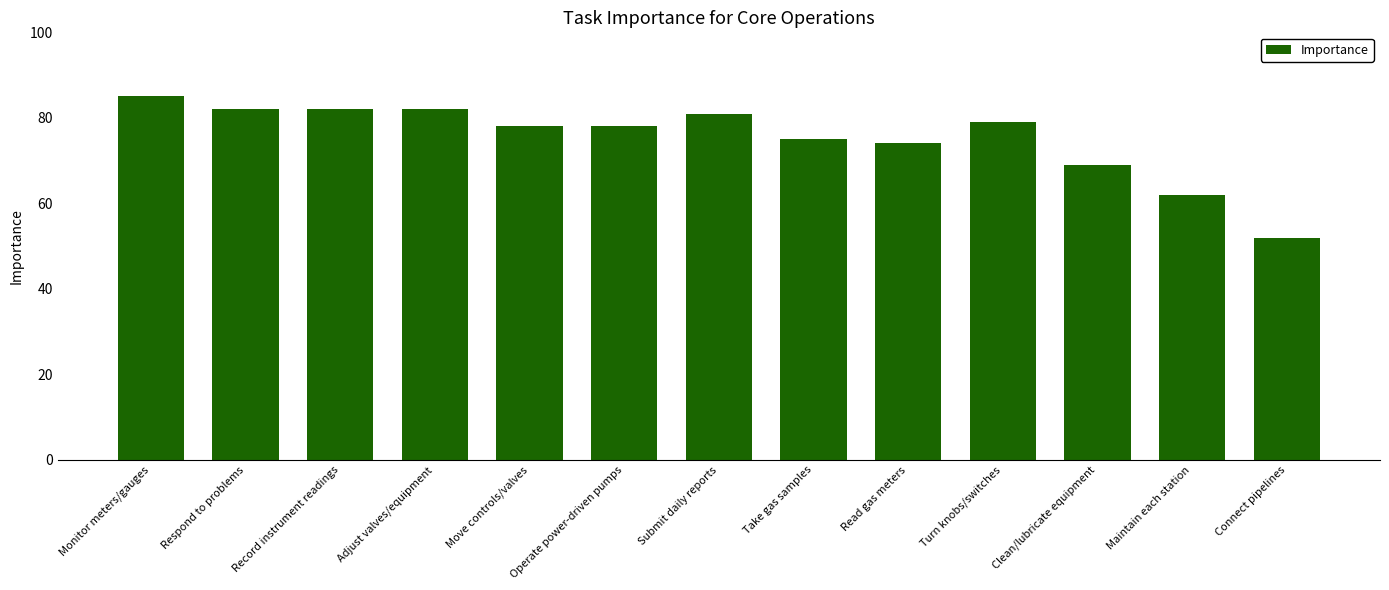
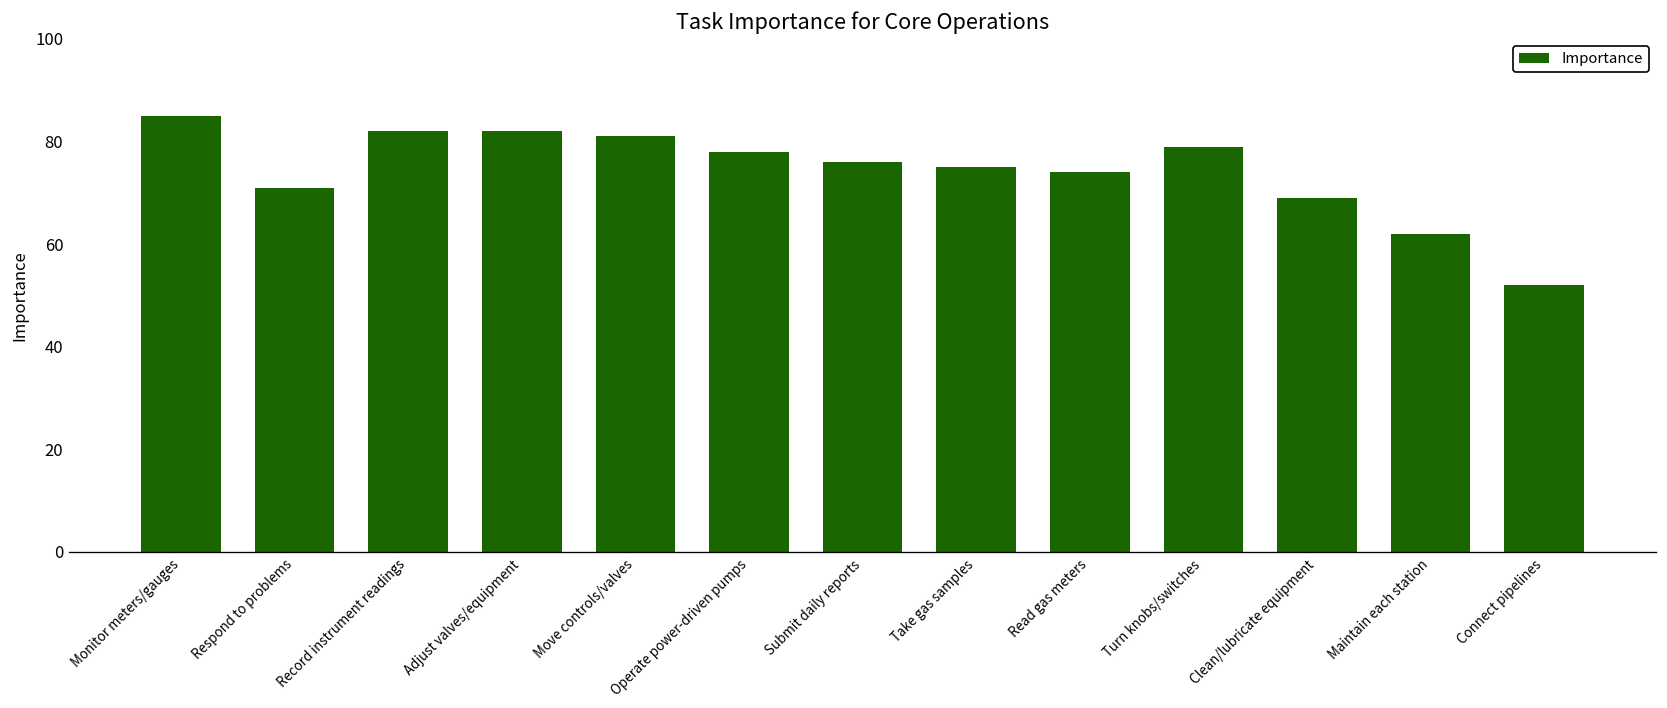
Respond to problems: 82 -> 71
Move controls/valves: 78 -> 81
Submit daily reports: 81 -> 76
